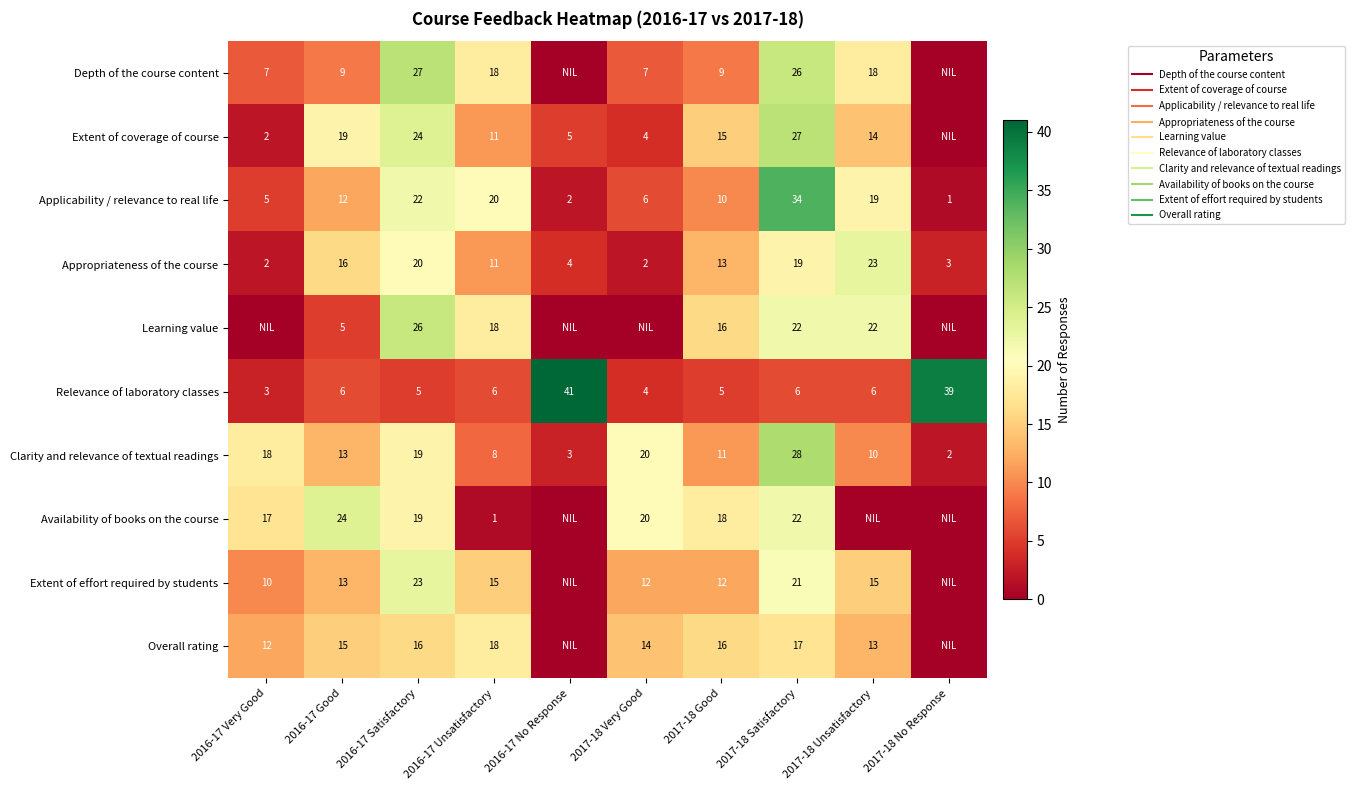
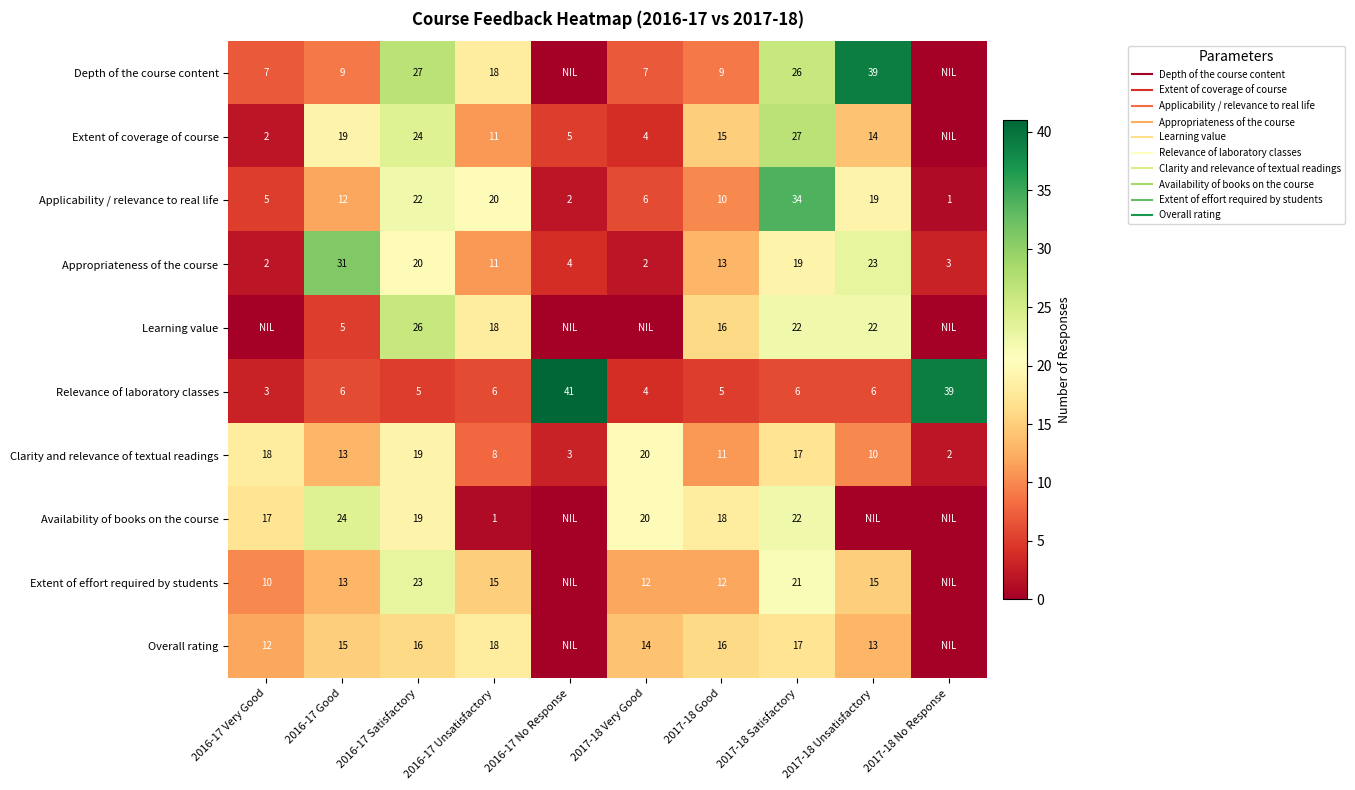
Depth of the course content, 2017-18 Unsatisfactory: 18 -> 39
Appropriateness of the course, 2016-17 Good: 16 -> 31
Clarity and relevance of textual readings, 2017-18 Satisfactory: 28 -> 17
